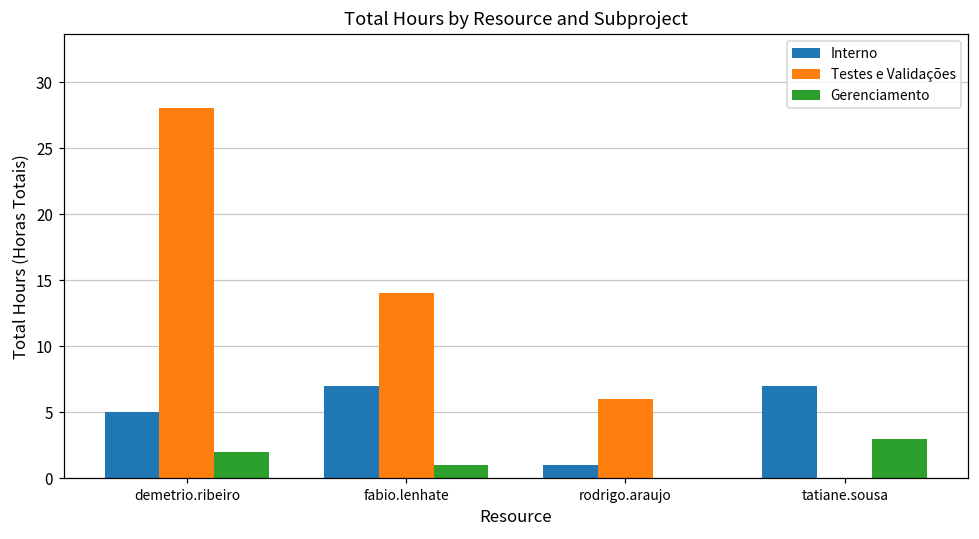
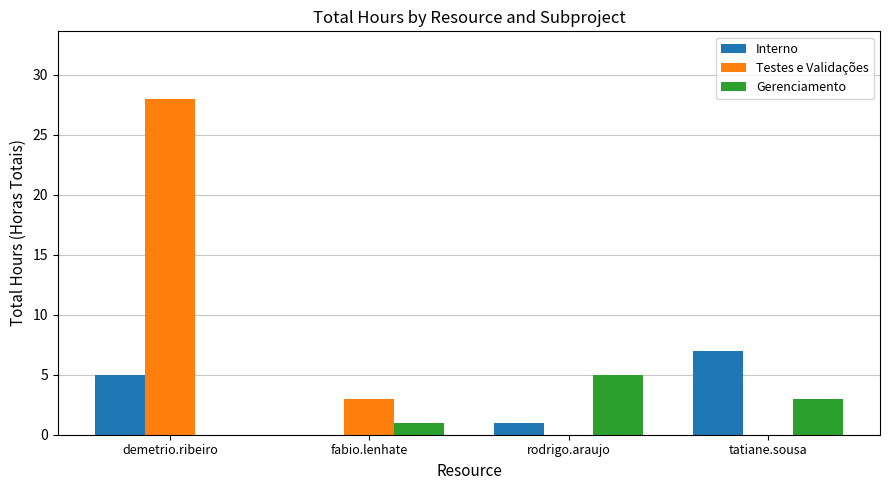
Gerenciamento, demetrio.ribeiro: 2 -> 0
Interno, fabio.lenhate: 7 -> 0
Testes e Validações, fabio.lenhate: 14 -> 3
Testes e Validações, rodrigo.araujo: 6 -> 0
Gerenciamento, rodrigo.araujo: 0 -> 5
